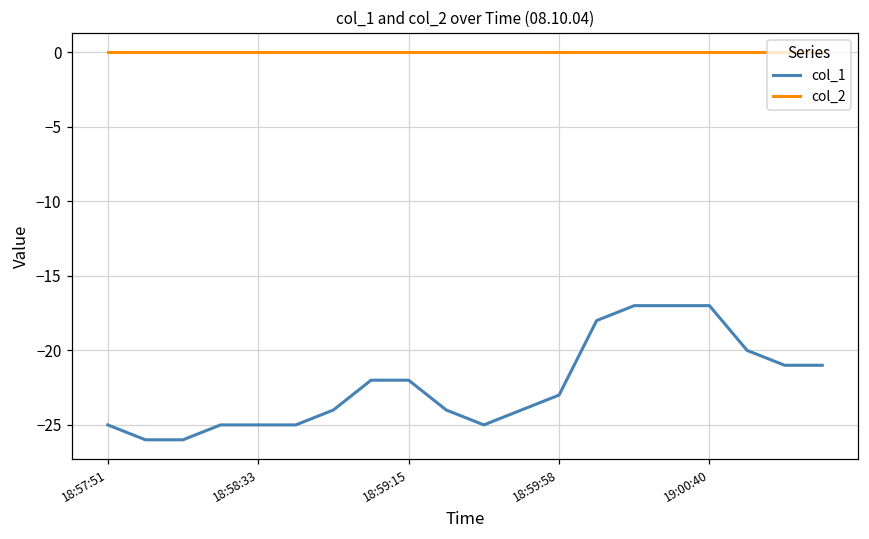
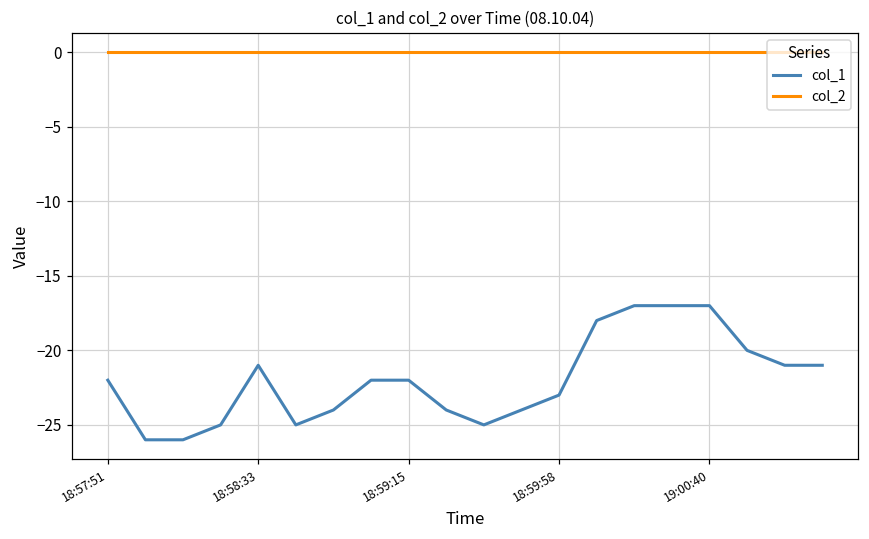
col_1, 18:57:51: -25 -> -22
col_1, 18:58:33: -25 -> -21
